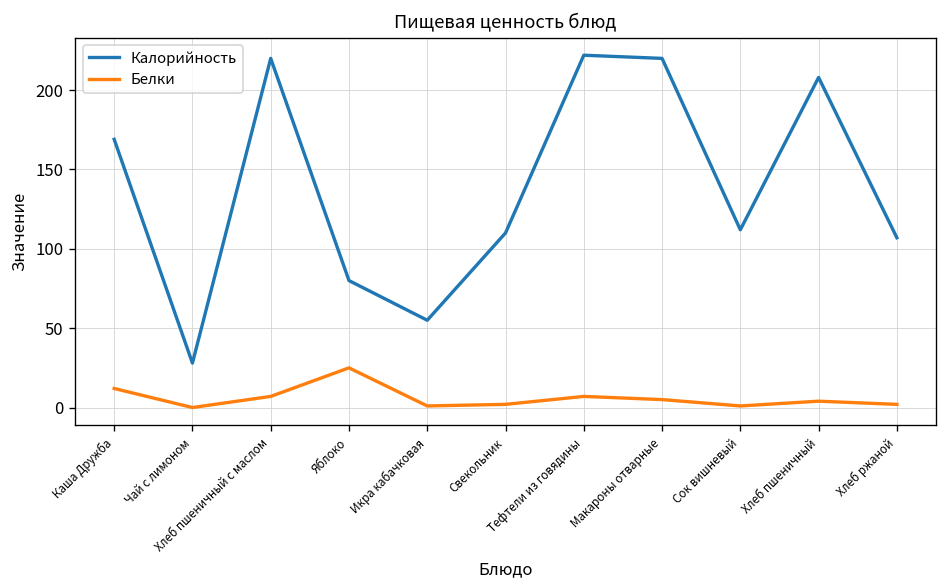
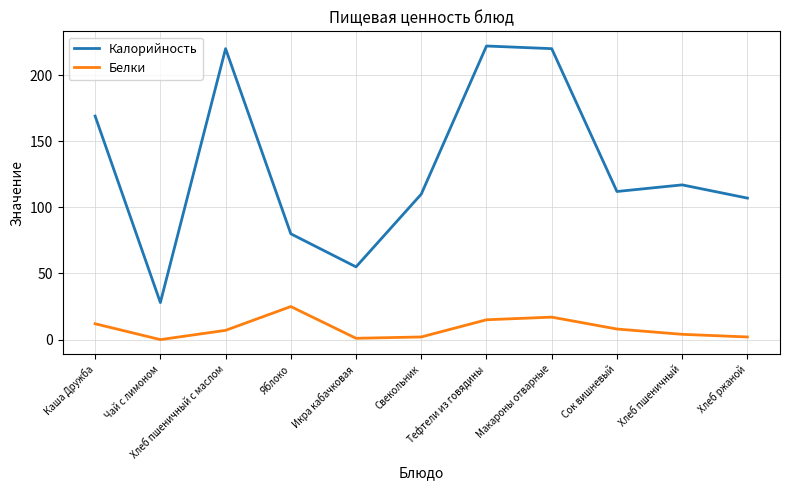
Белки, Тефтели из говядины: 7 -> 15
Белки, Макароны отварные: 5 -> 17
Белки, Сок вишневый: 1 -> 8
Калорийность, Хлеб пшеничный: 208 -> 117
